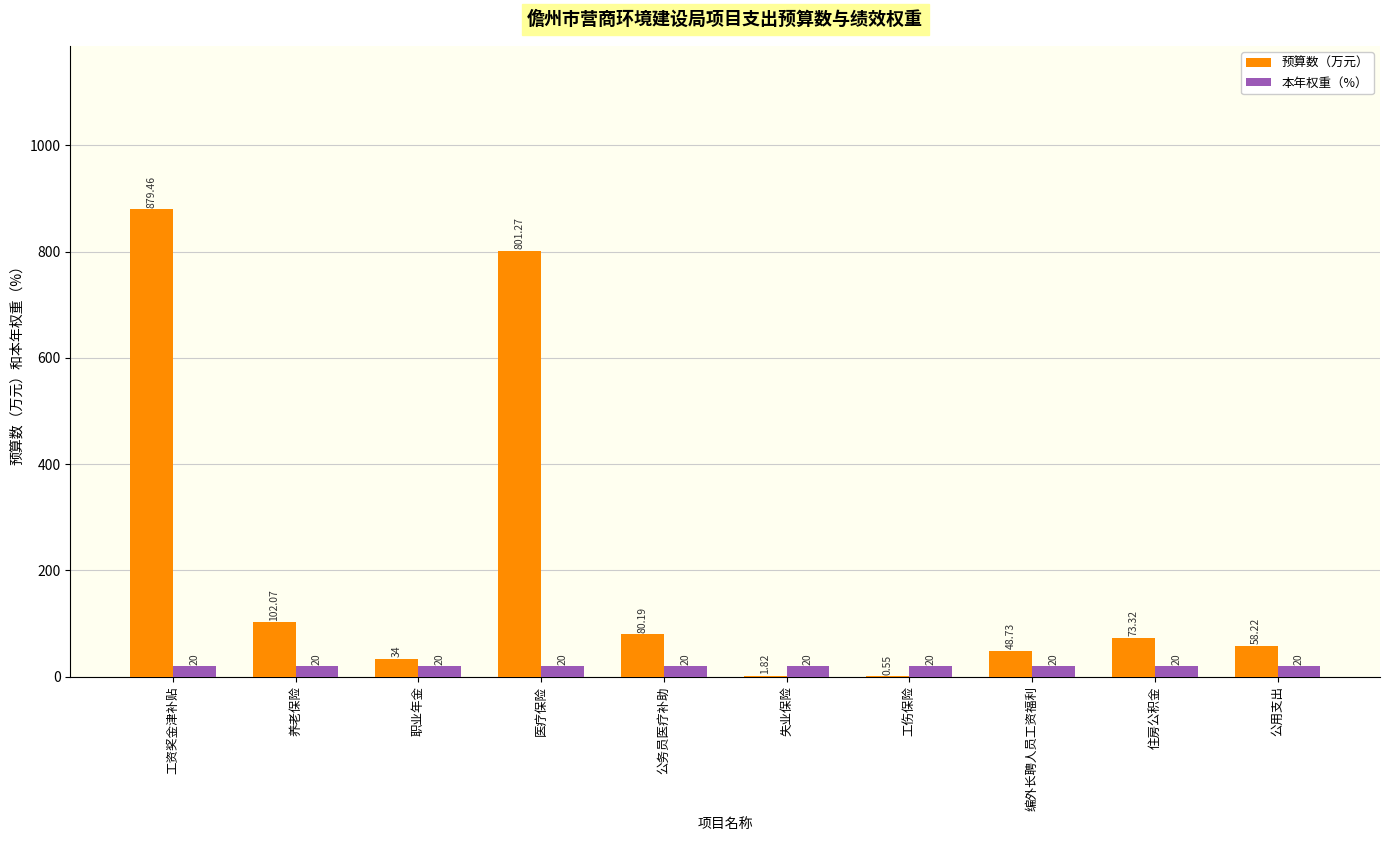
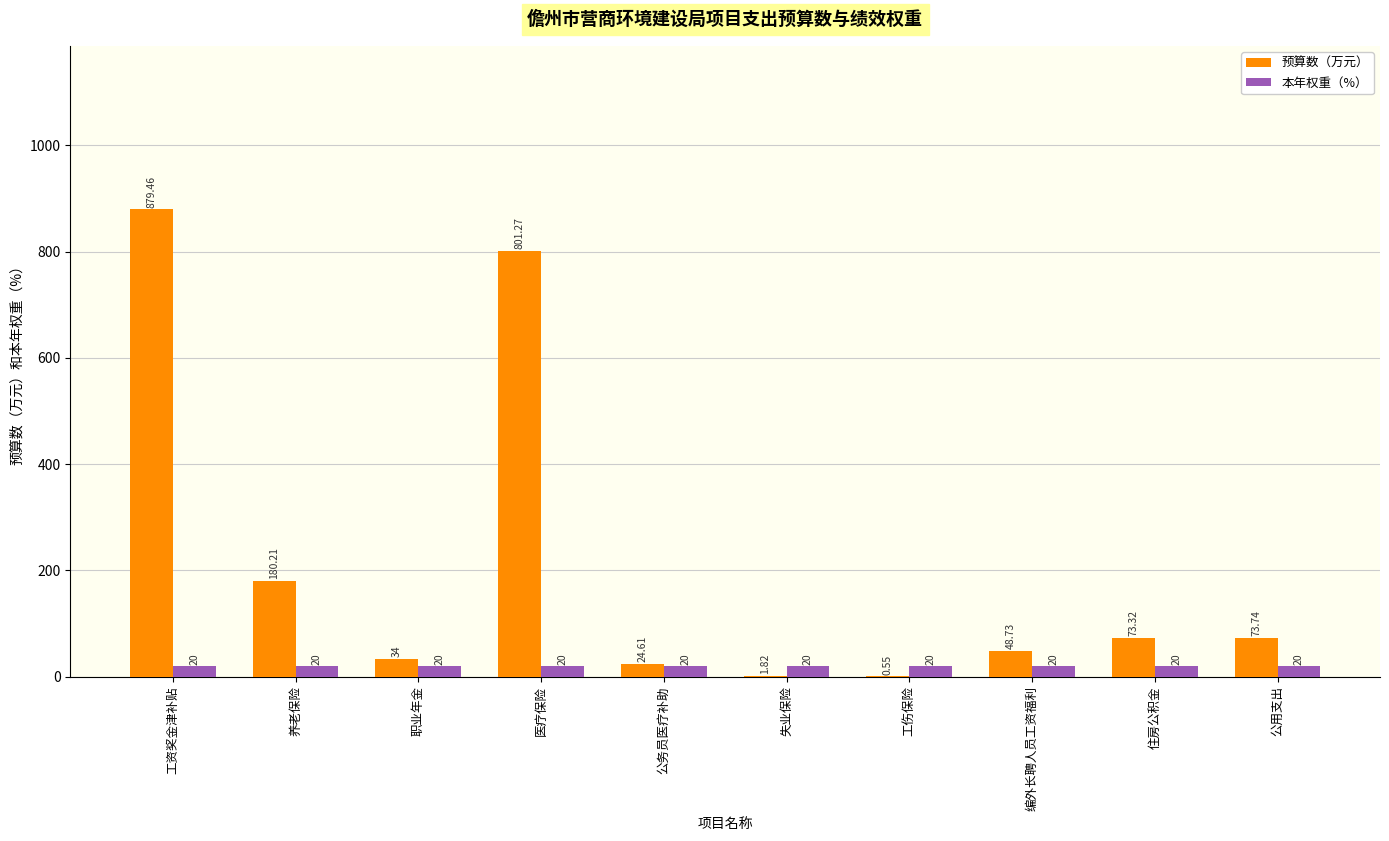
预算数（万元）, 养老保险: 102.07 -> 180.21
预算数（万元）, 公务员医疗补助: 80.19 -> 24.61
预算数（万元）, 公用支出: 58.22 -> 73.74
